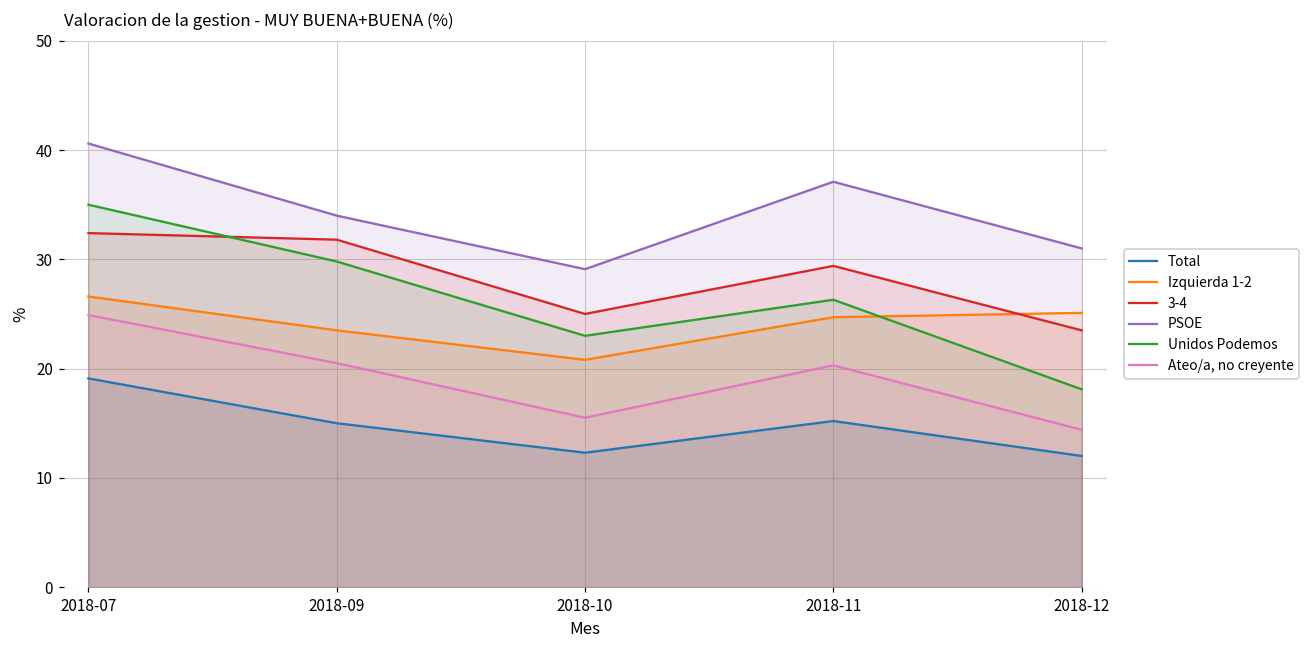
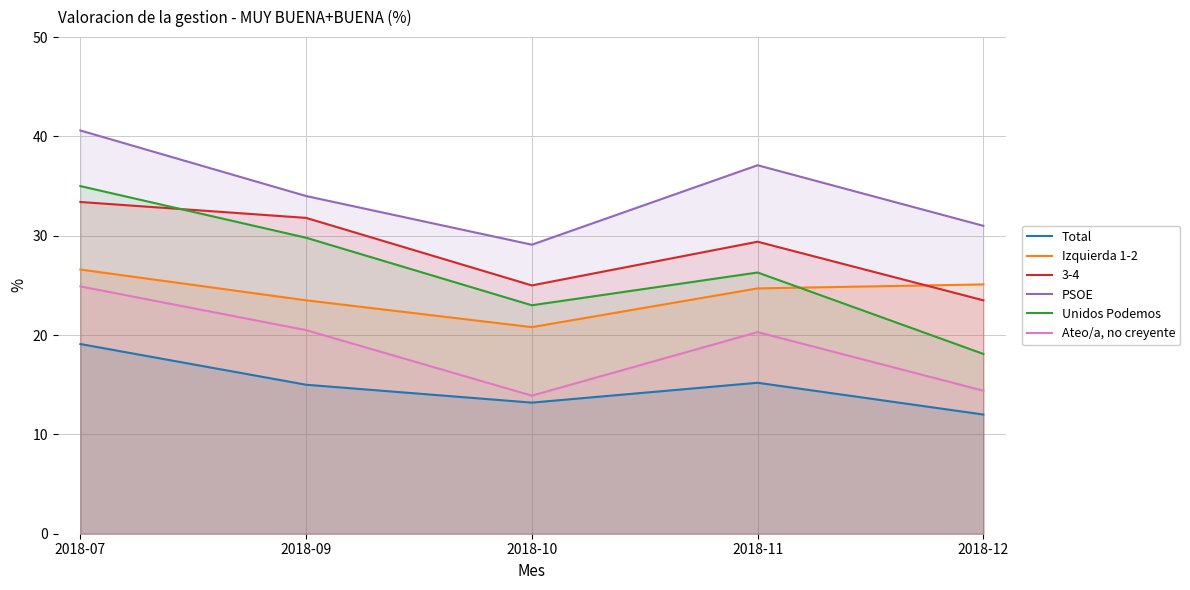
3-4, 2018-07: 32 -> 33
Total, 2018-10: 12 -> 13
Ateo/a, no creyente, 2018-10: 16 -> 14
